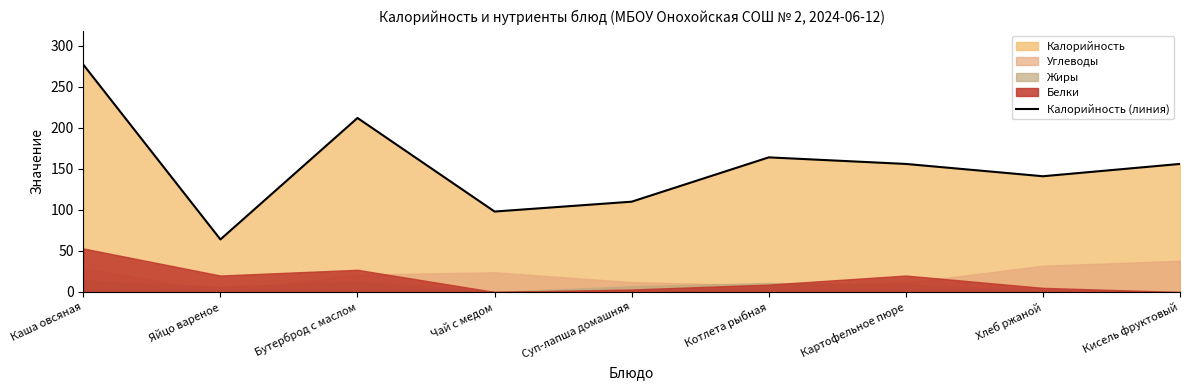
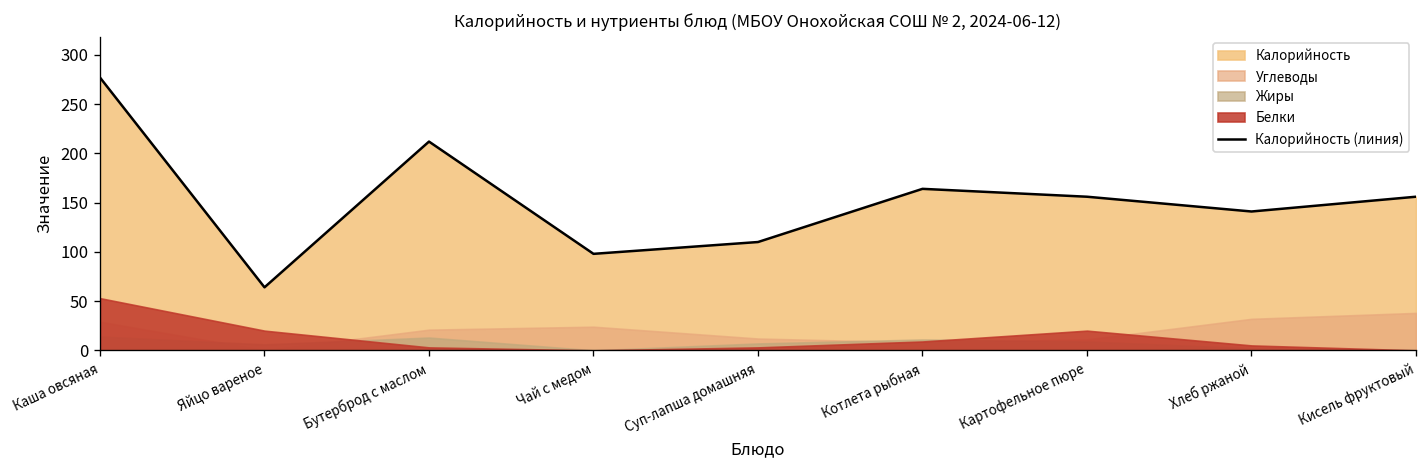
Белки, Бутерброд с маслом: 30 -> 0
